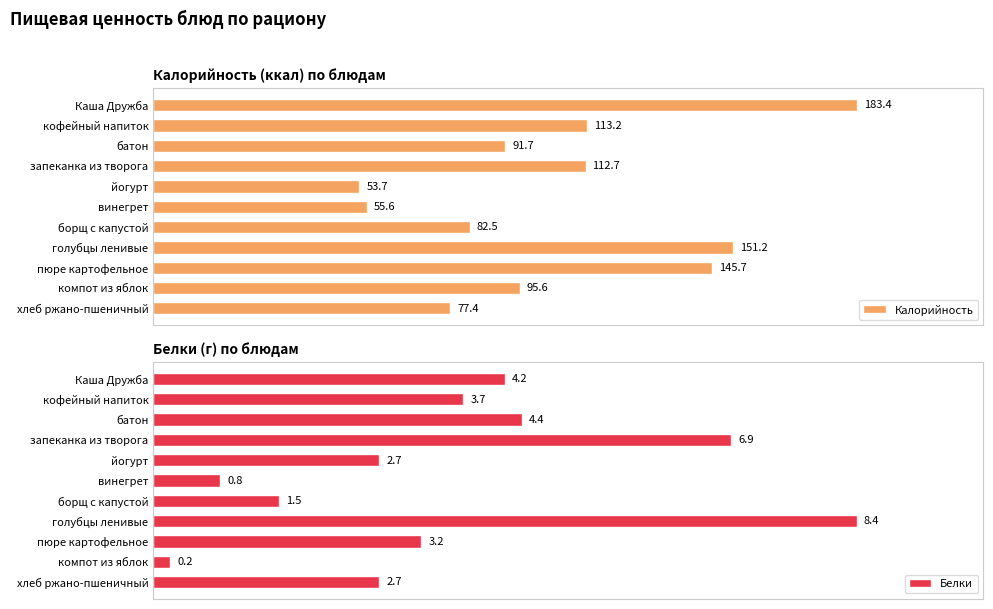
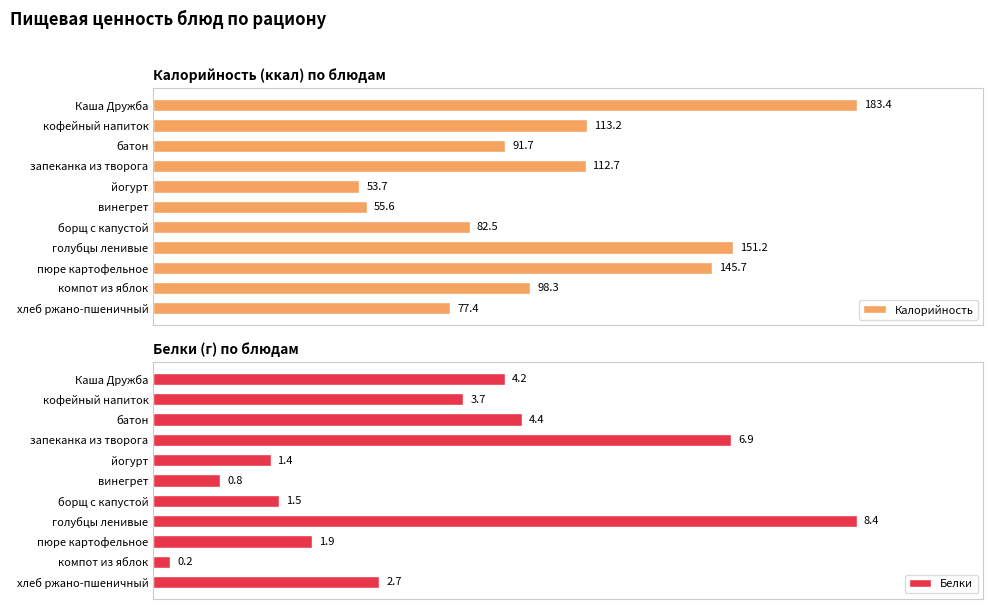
Калорийность (ккал) по блюдам, компот из яблок: 95.6 -> 98.3
Белки (г) по блюдам, йогурт: 2.7 -> 1.4
Белки (г) по блюдам, пюре картофельное: 3.2 -> 1.9
